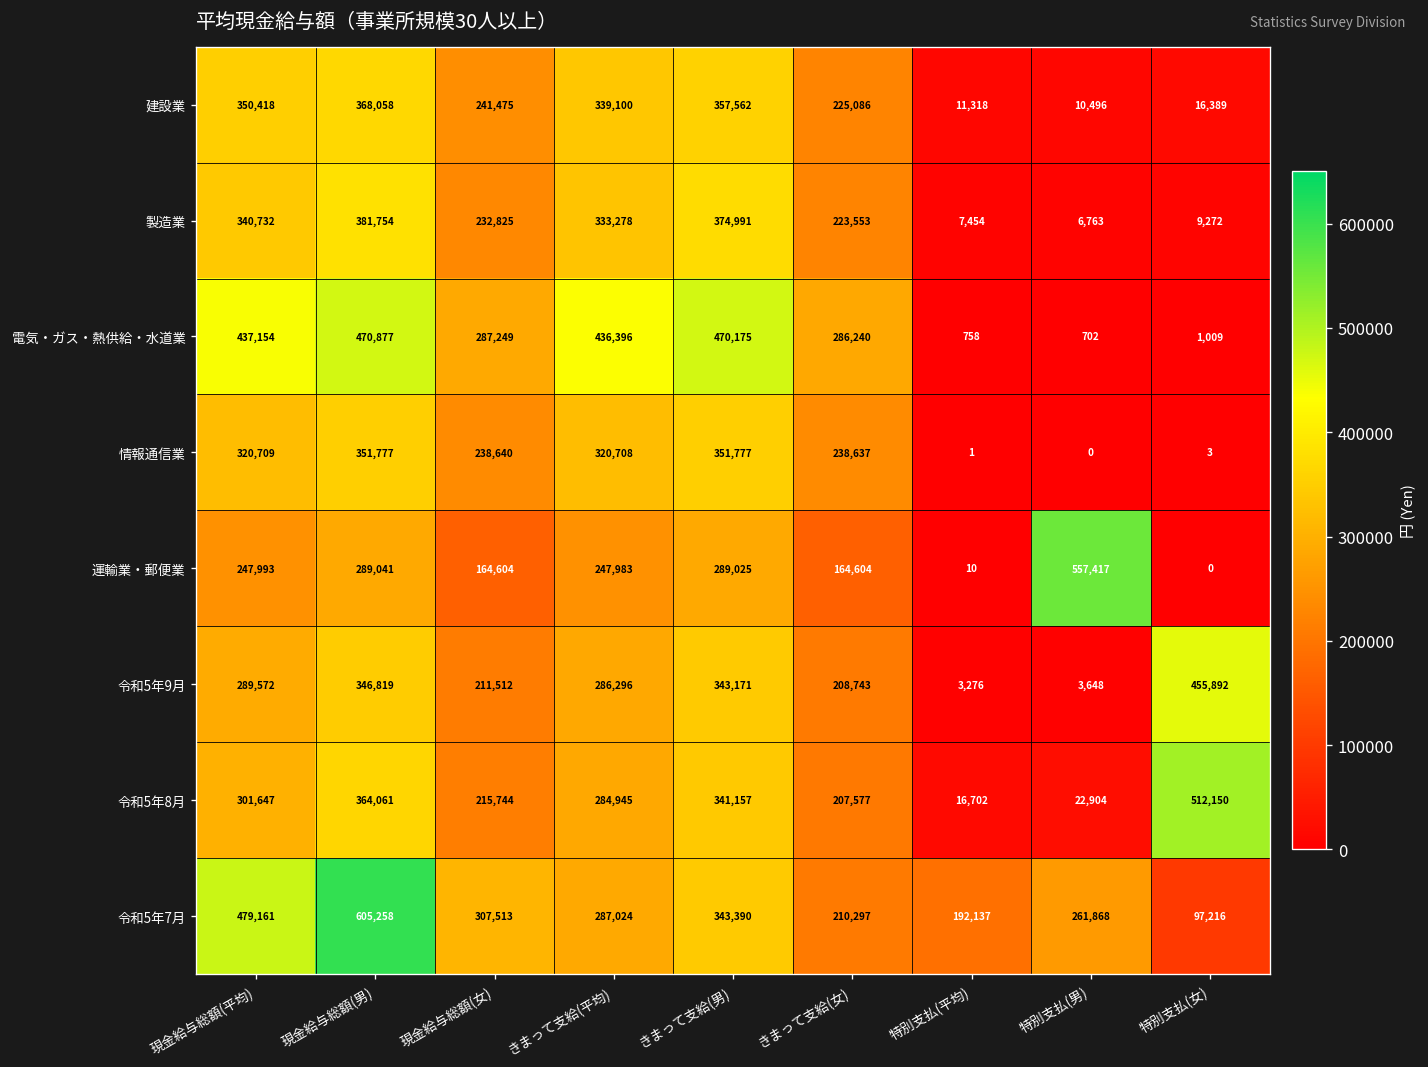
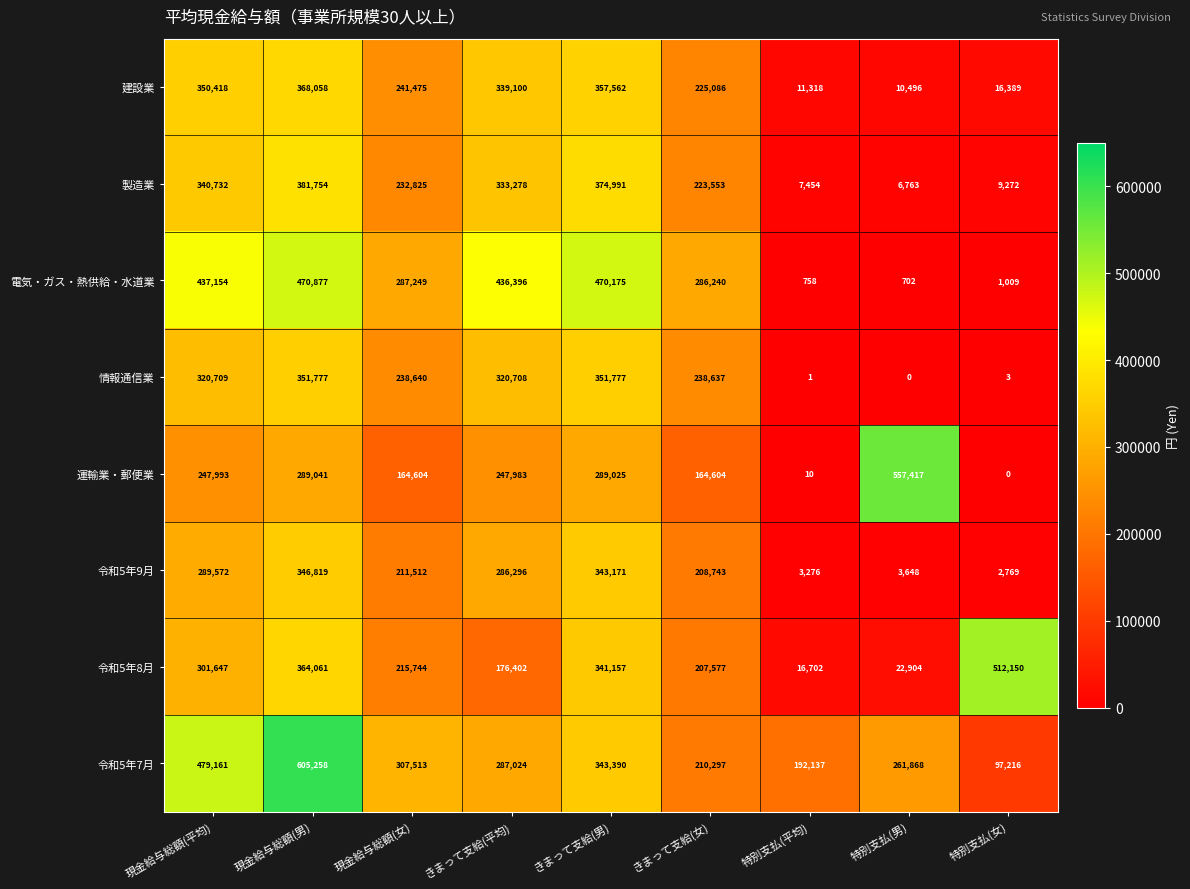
令和5年9月, 特別支払(女): 455,892 -> 2,769
令和5年8月, きまって支給(平均): 284,945 -> 176,402
